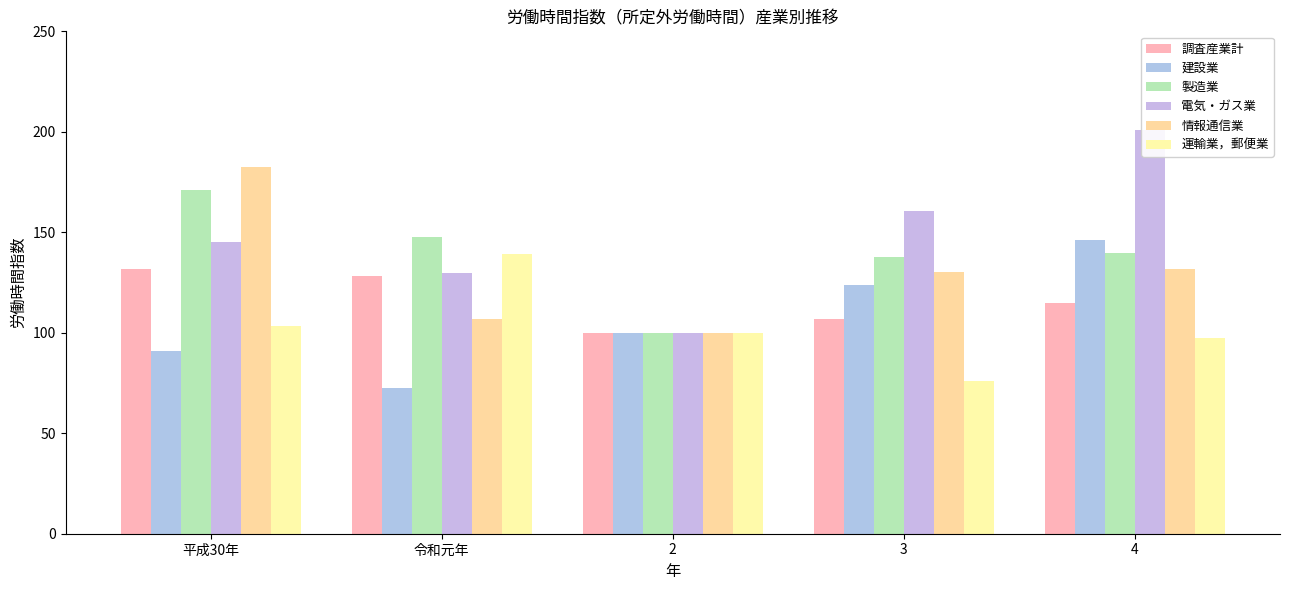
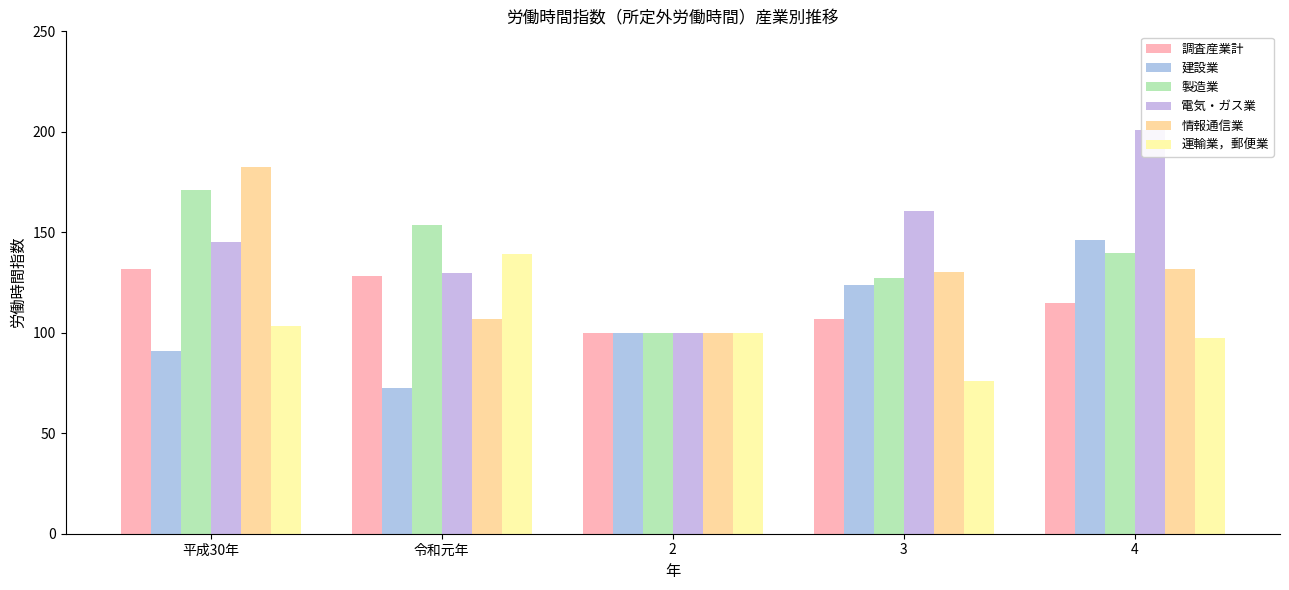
製造業, 令和元年: 148 -> 154
製造業, 3: 138 -> 127
